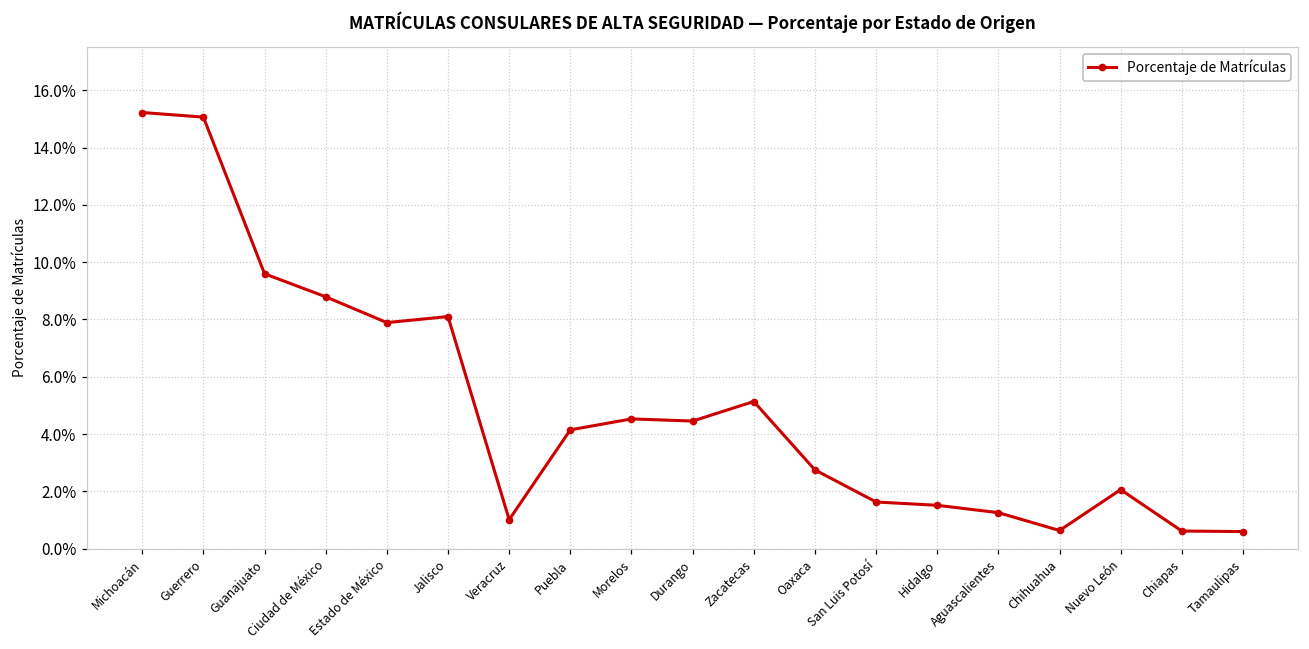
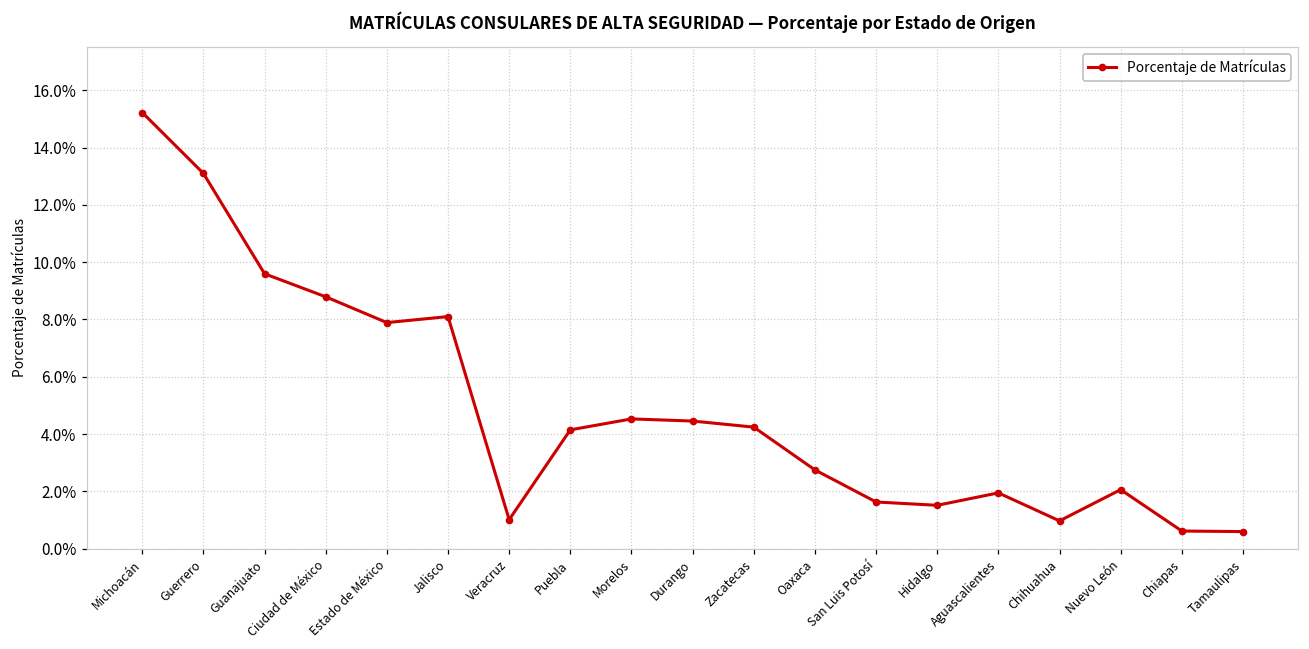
Guerrero: 15.1% -> 13.1%
Zacatecas: 5.1% -> 4.2%
Aguascalientes: 1.3% -> 1.9%
Chihuahua: 0.6% -> 1.0%
